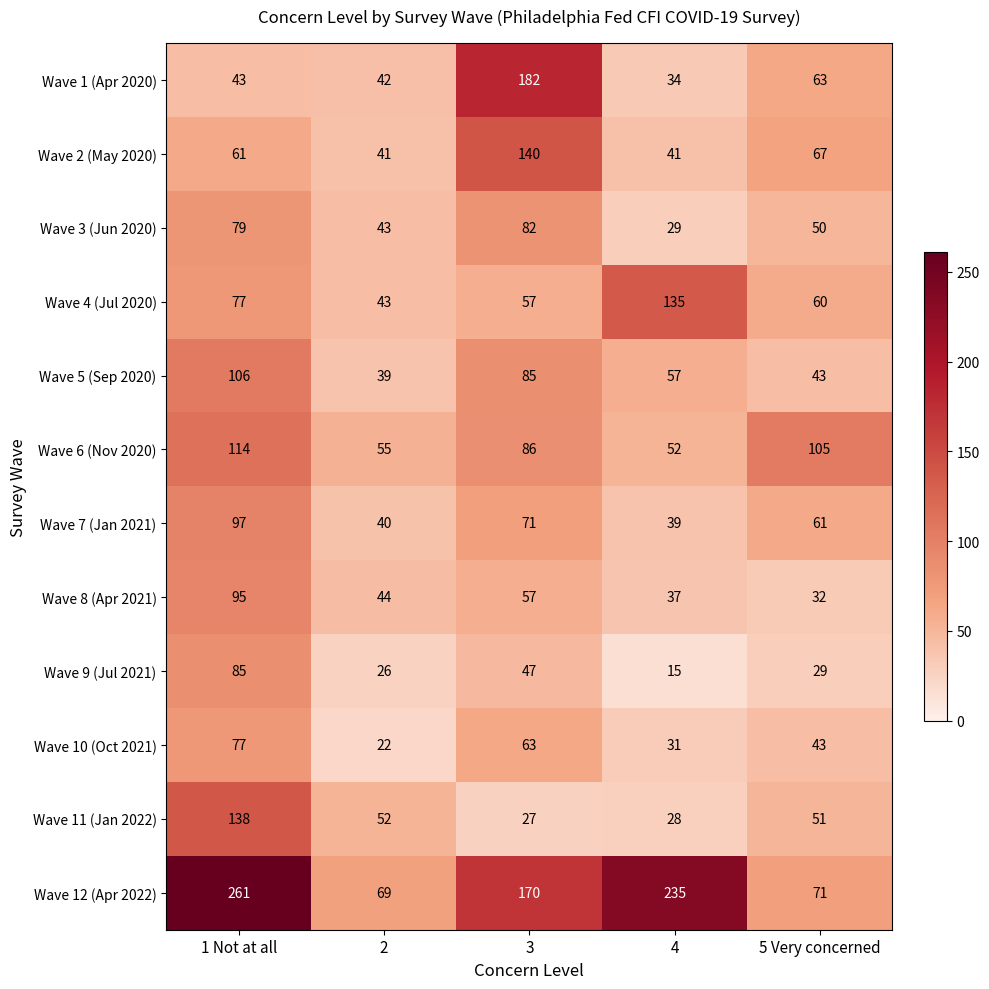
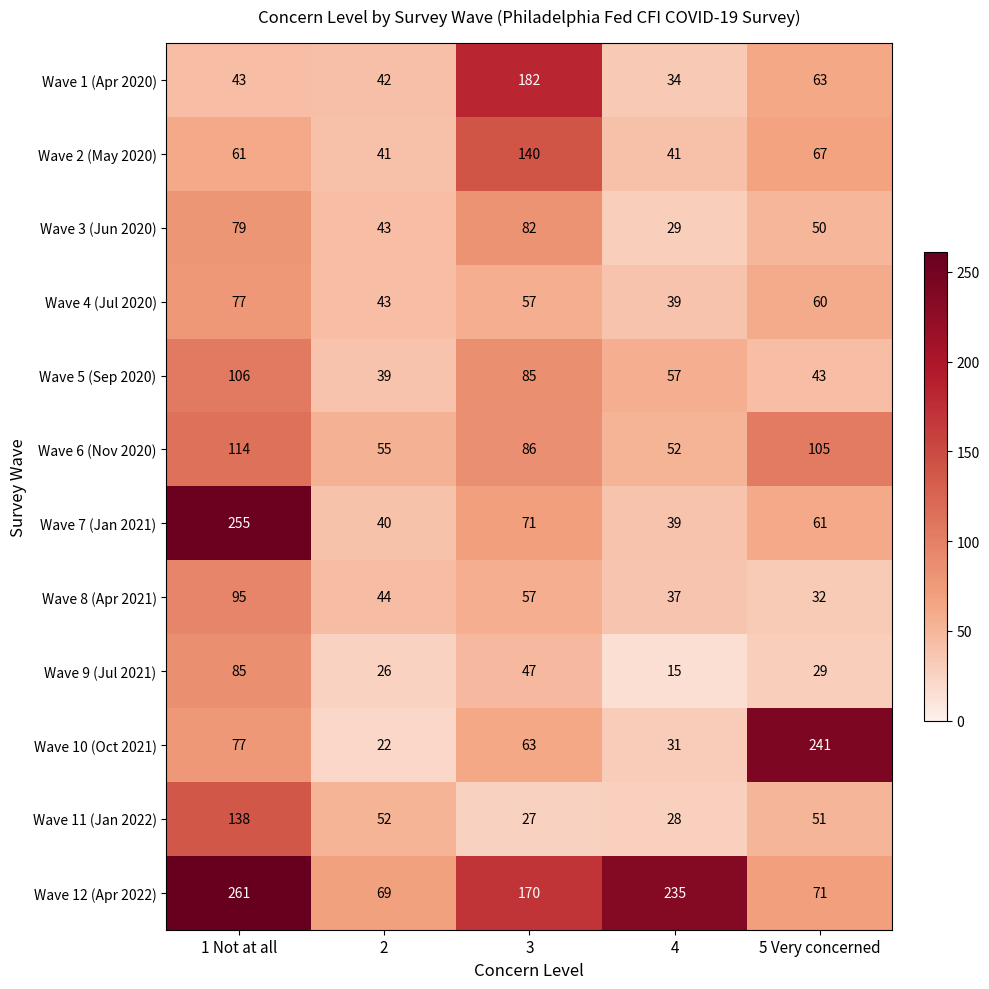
Wave 4 (Jul 2020), 4: 135 -> 39
Wave 7 (Jan 2021), 1 Not at all: 97 -> 255
Wave 10 (Oct 2021), 5 Very concerned: 43 -> 241
